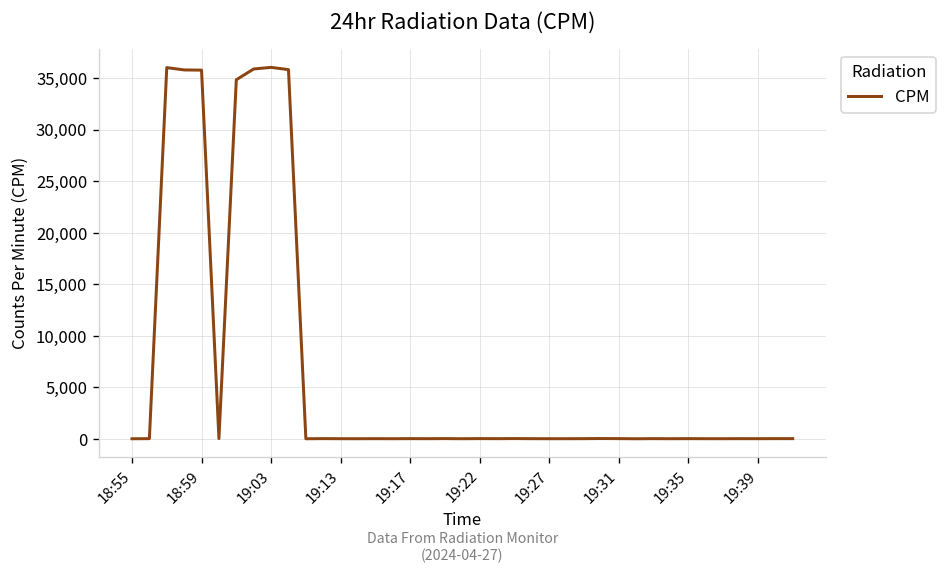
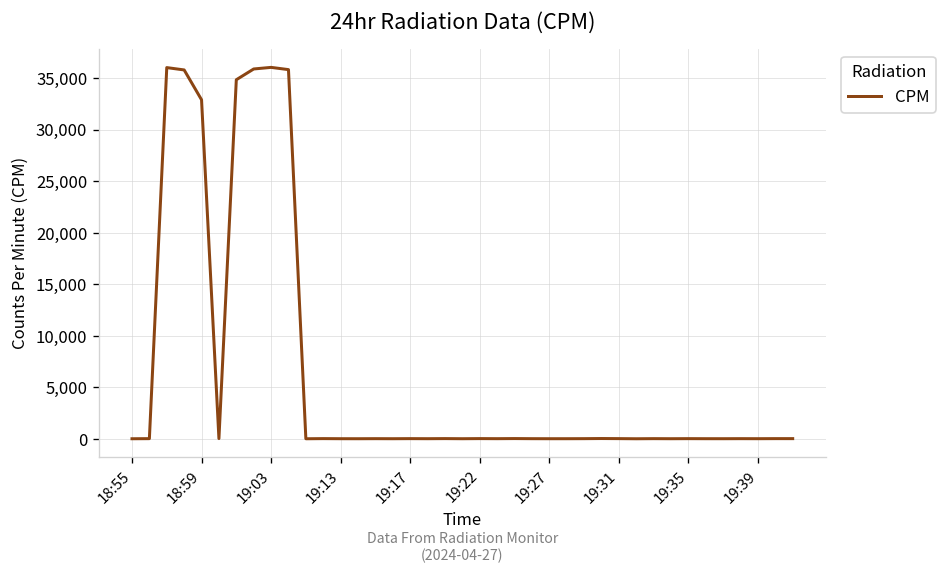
18:59: 36,000 -> 33,000
